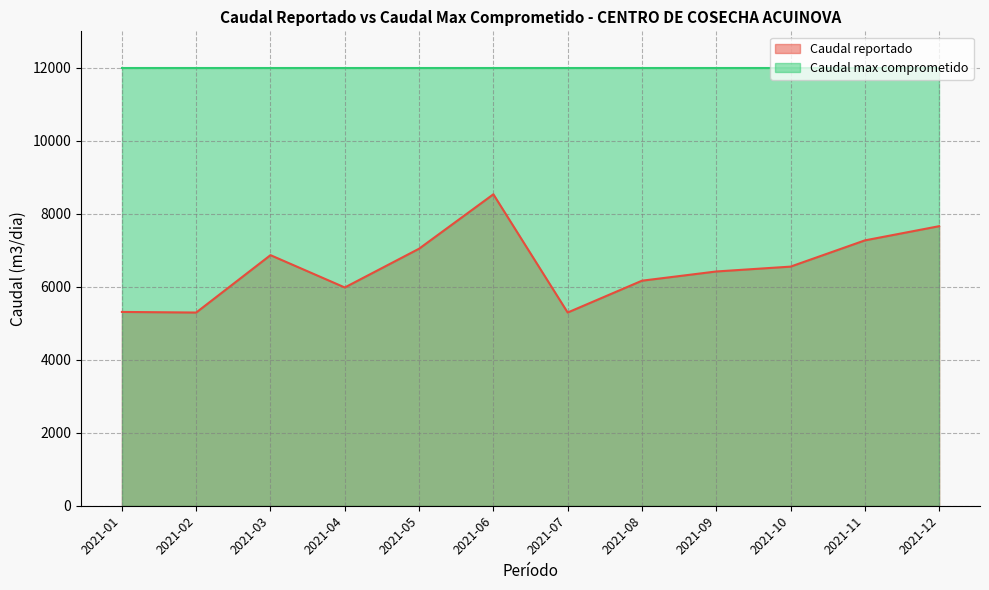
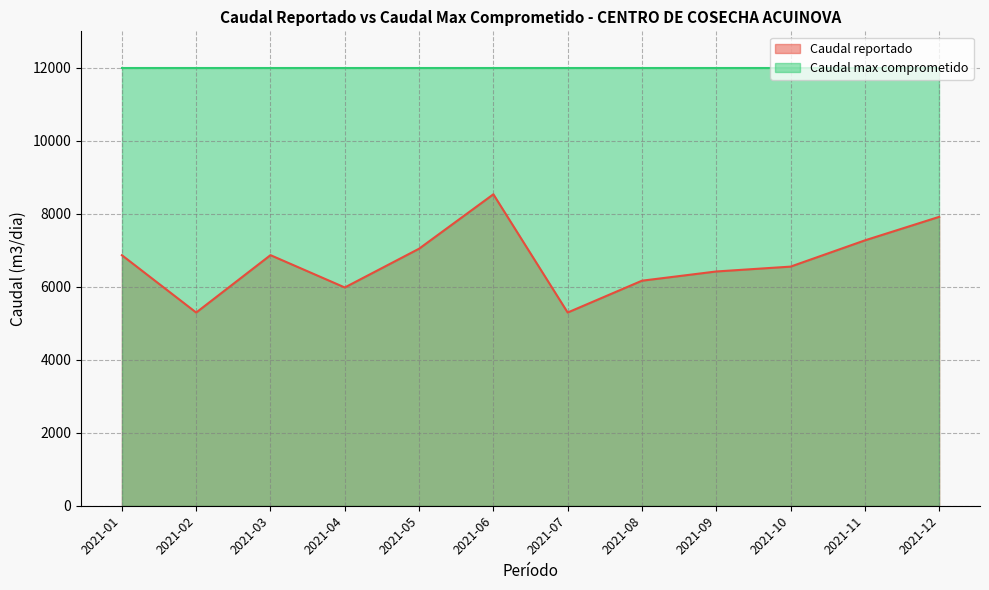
Caudal reportado, 2021-01: 5300 -> 6900
Caudal reportado, 2021-12: 7700 -> 7900
